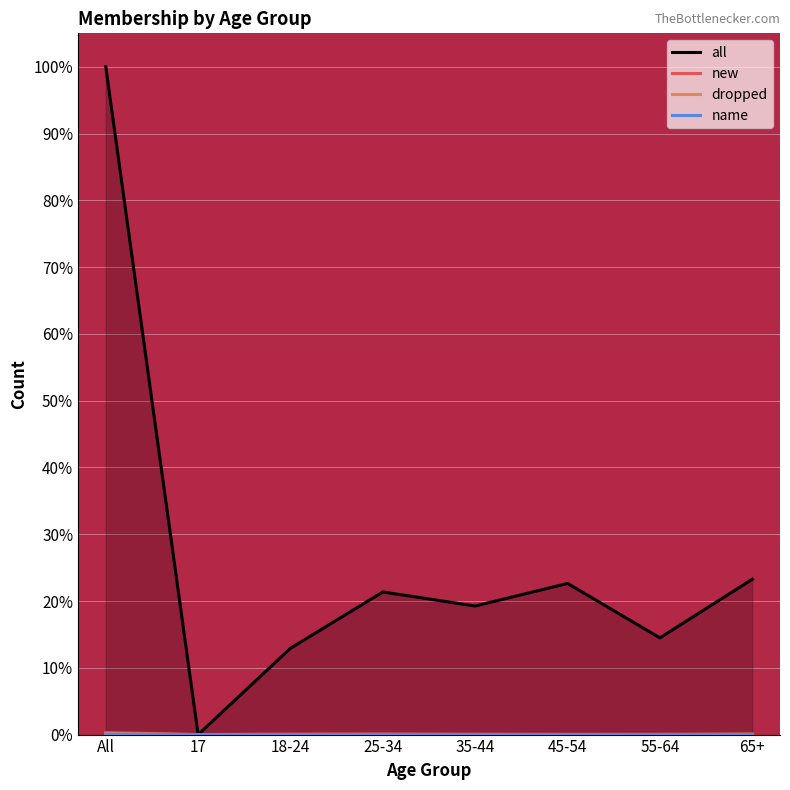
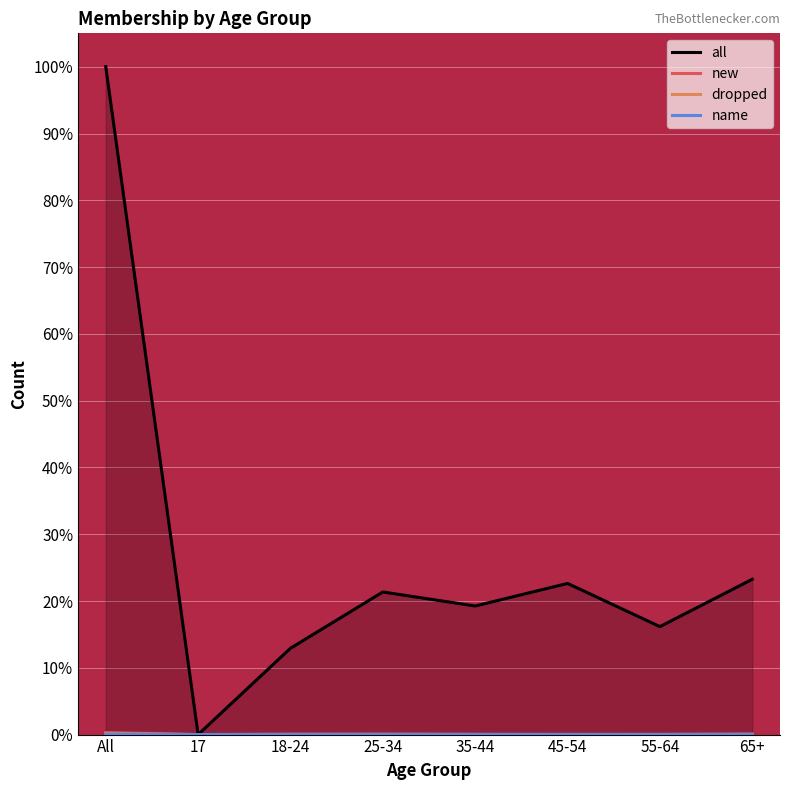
all, 55-64: 14% -> 16%
